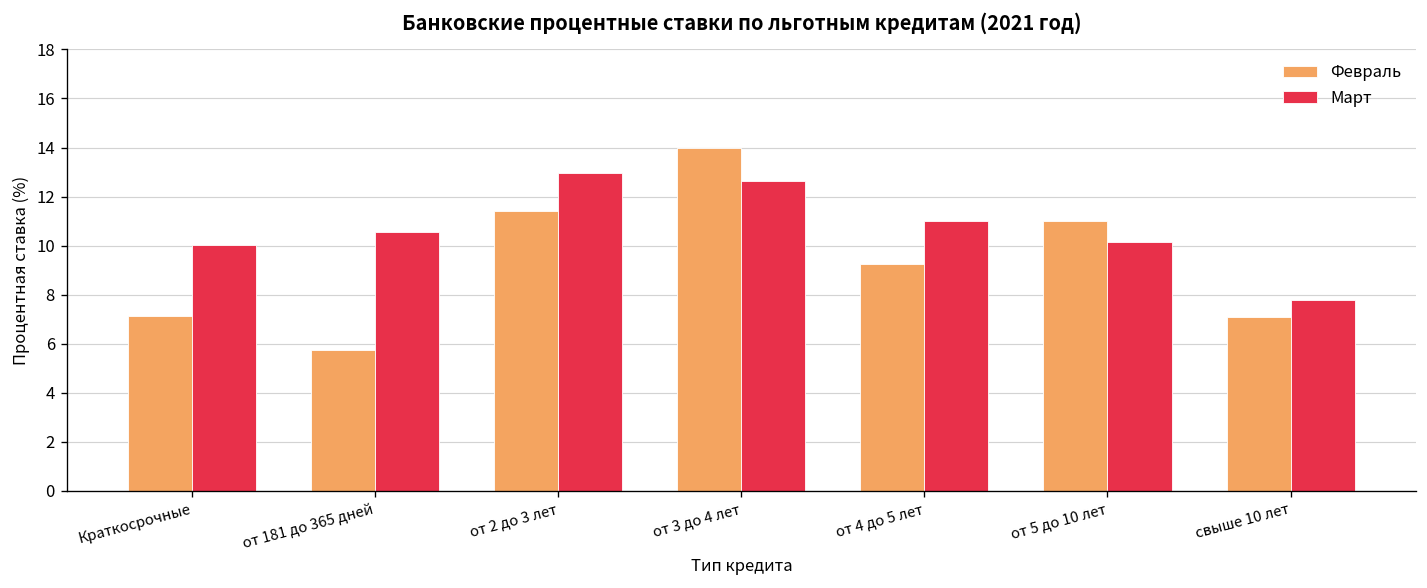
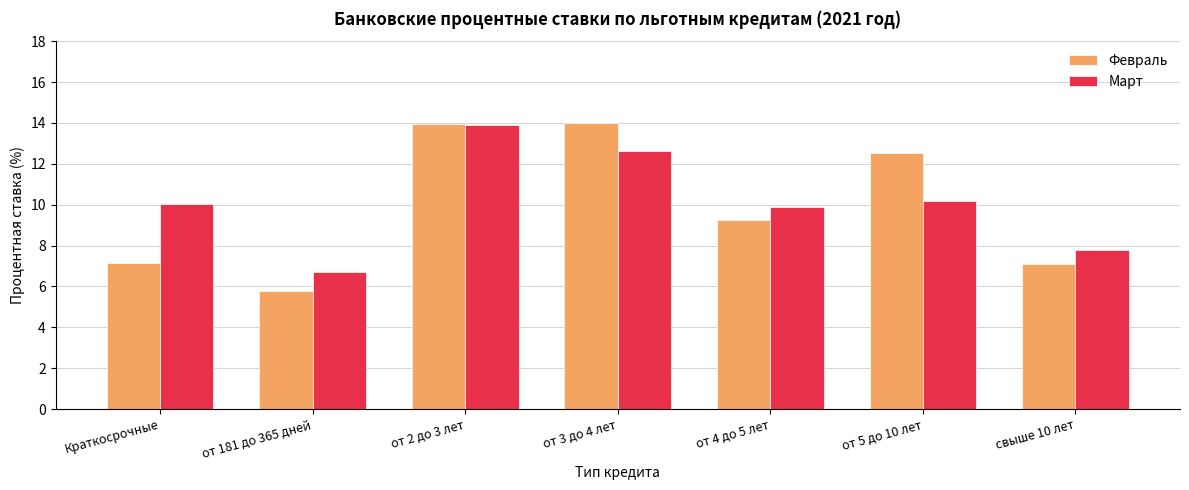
Март, от 181 до 365 дней: 10.6 -> 6.7
Февраль, от 2 до 3 лет: 11.4 -> 13.9
Март, от 2 до 3 лет: 13.0 -> 13.9
Март, от 4 до 5 лет: 11.0 -> 9.9
Февраль, от 5 до 10 лет: 11.0 -> 12.5
